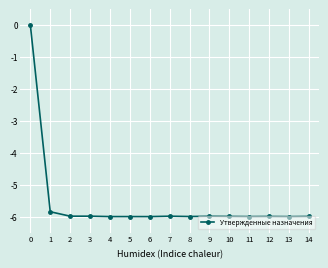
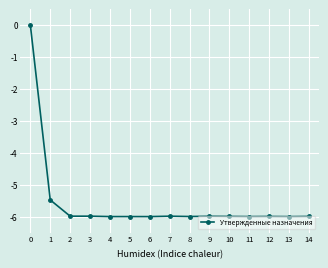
1: -5.8 -> -5.5
